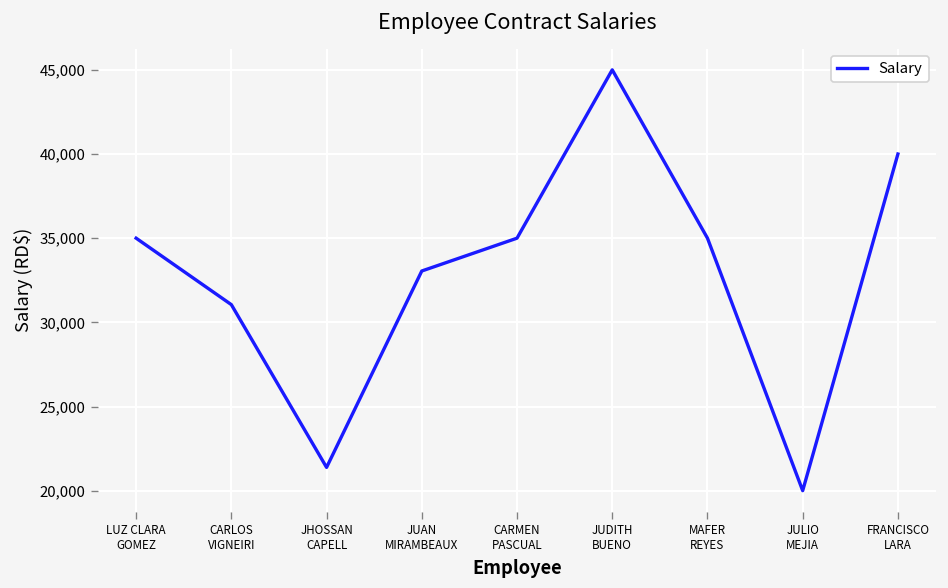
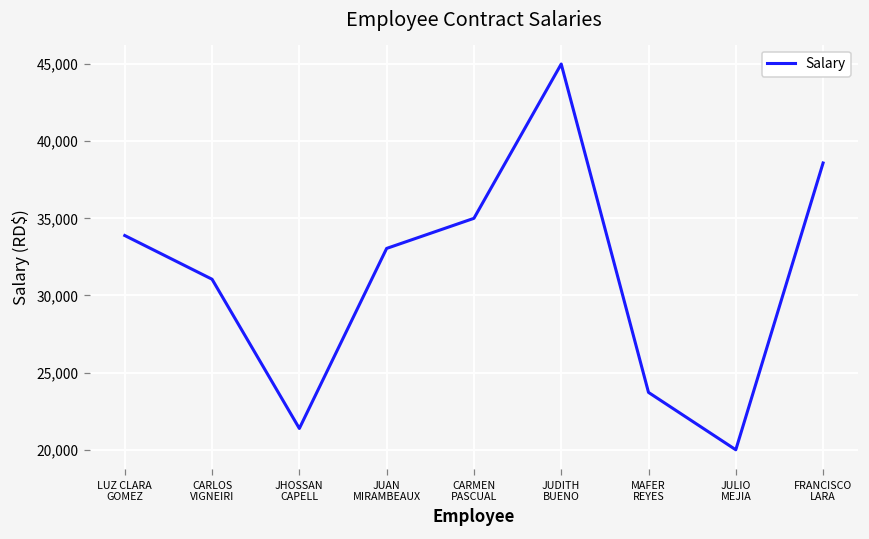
LUZ CLARA GOMEZ: 35,000 -> 33,900
MAFER REYES: 35,000 -> 23,700
FRANCISCO LARA: 40,000 -> 38,600
